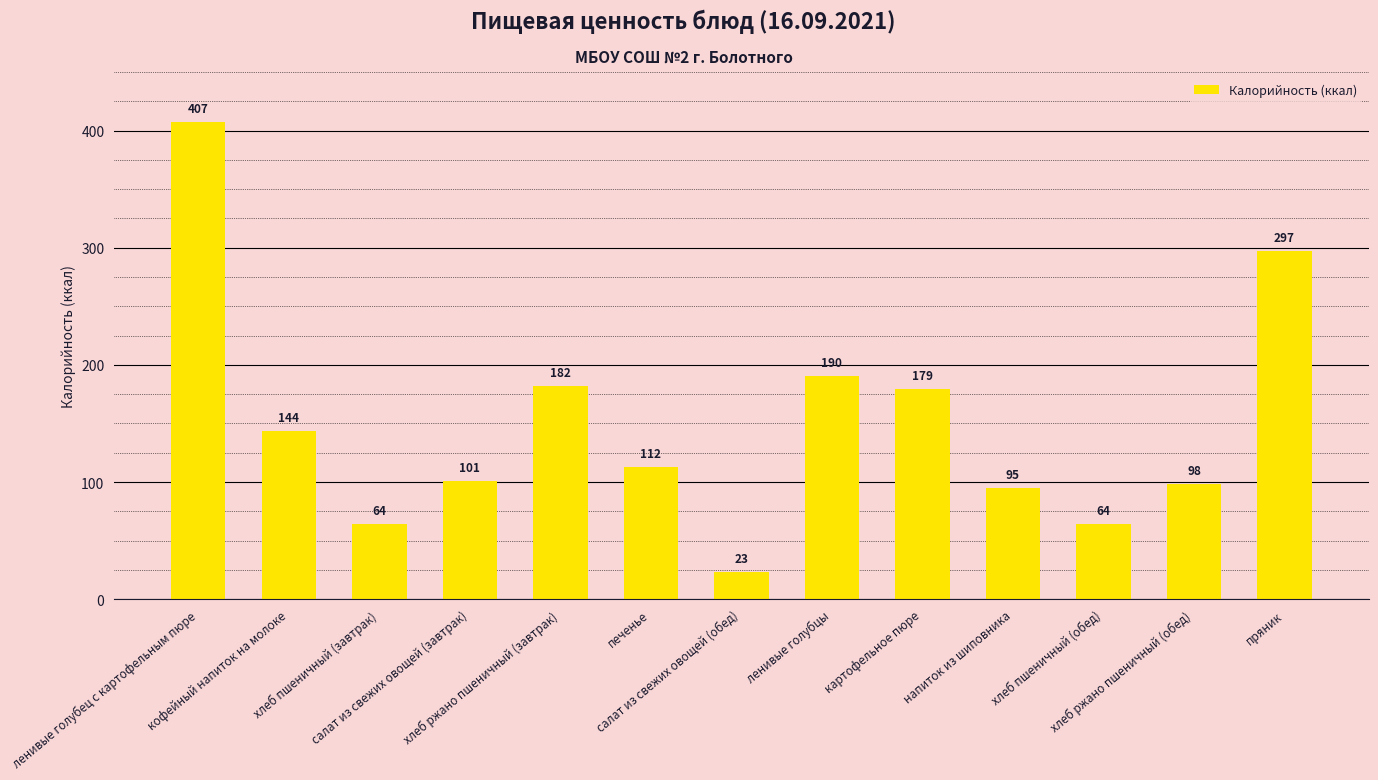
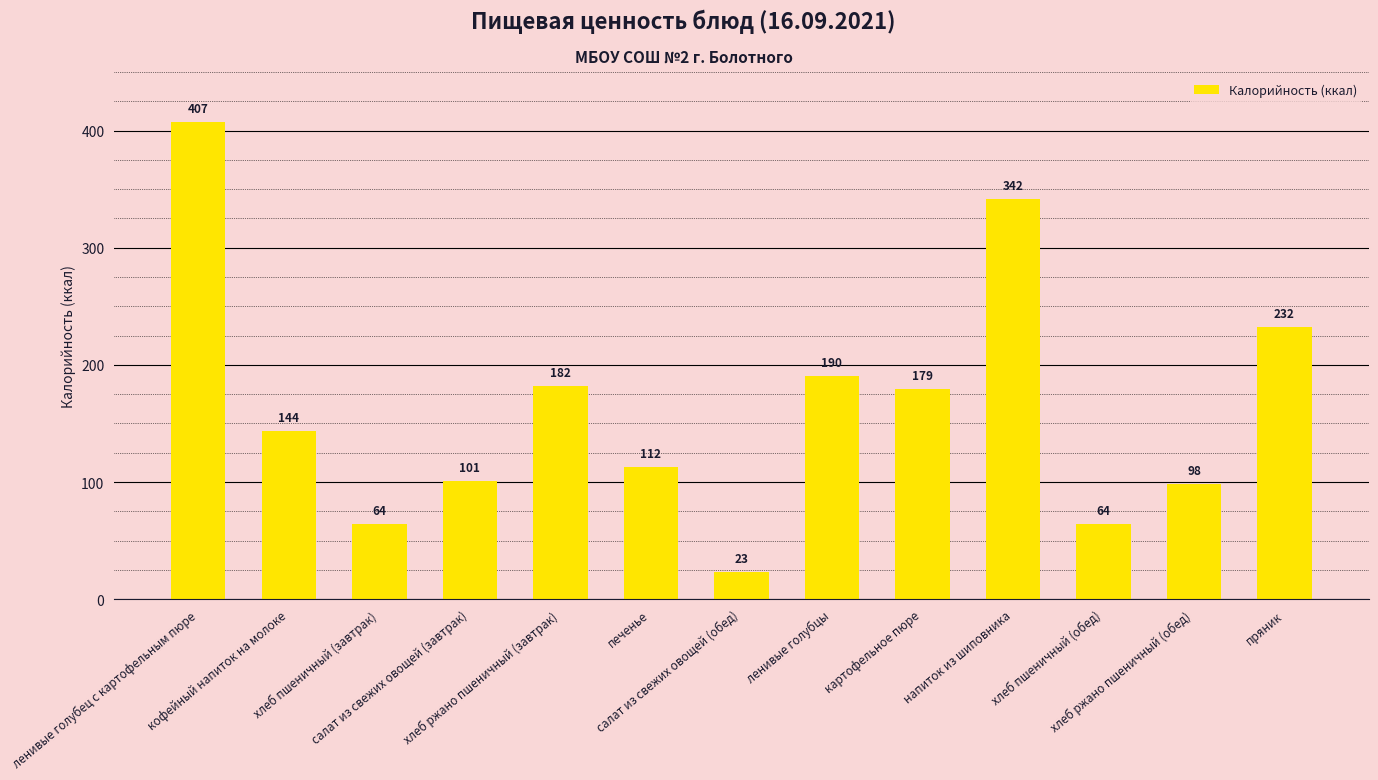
напиток из шиповника: 95 -> 342
пряник: 297 -> 232
